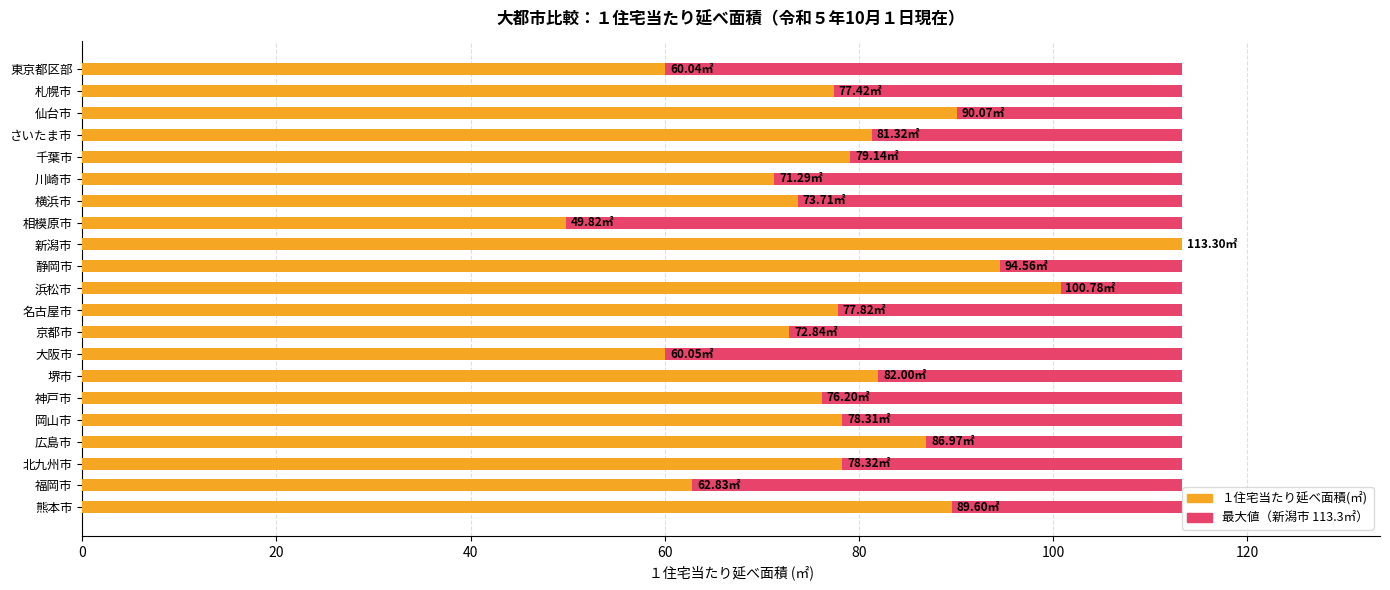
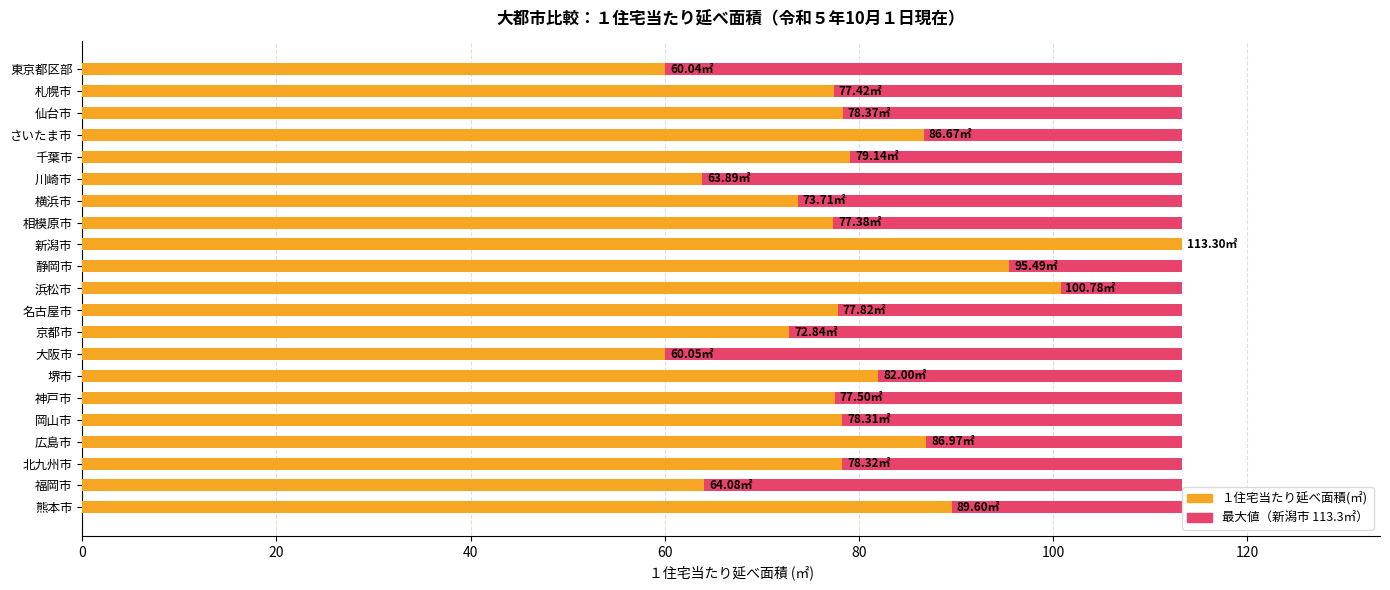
１住宅当たり延べ面積(㎡), 仙台市: 90.07㎡ -> 78.37㎡
１住宅当たり延べ面積(㎡), さいたま市: 81.32㎡ -> 86.67㎡
１住宅当たり延べ面積(㎡), 川崎市: 71.29㎡ -> 63.89㎡
１住宅当たり延べ面積(㎡), 相模原市: 49.82㎡ -> 77.38㎡
１住宅当たり延べ面積(㎡), 静岡市: 94.56㎡ -> 95.49㎡
１住宅当たり延べ面積(㎡), 神戸市: 76.20㎡ -> 77.50㎡
１住宅当たり延べ面積(㎡), 福岡市: 62.83㎡ -> 64.08㎡
